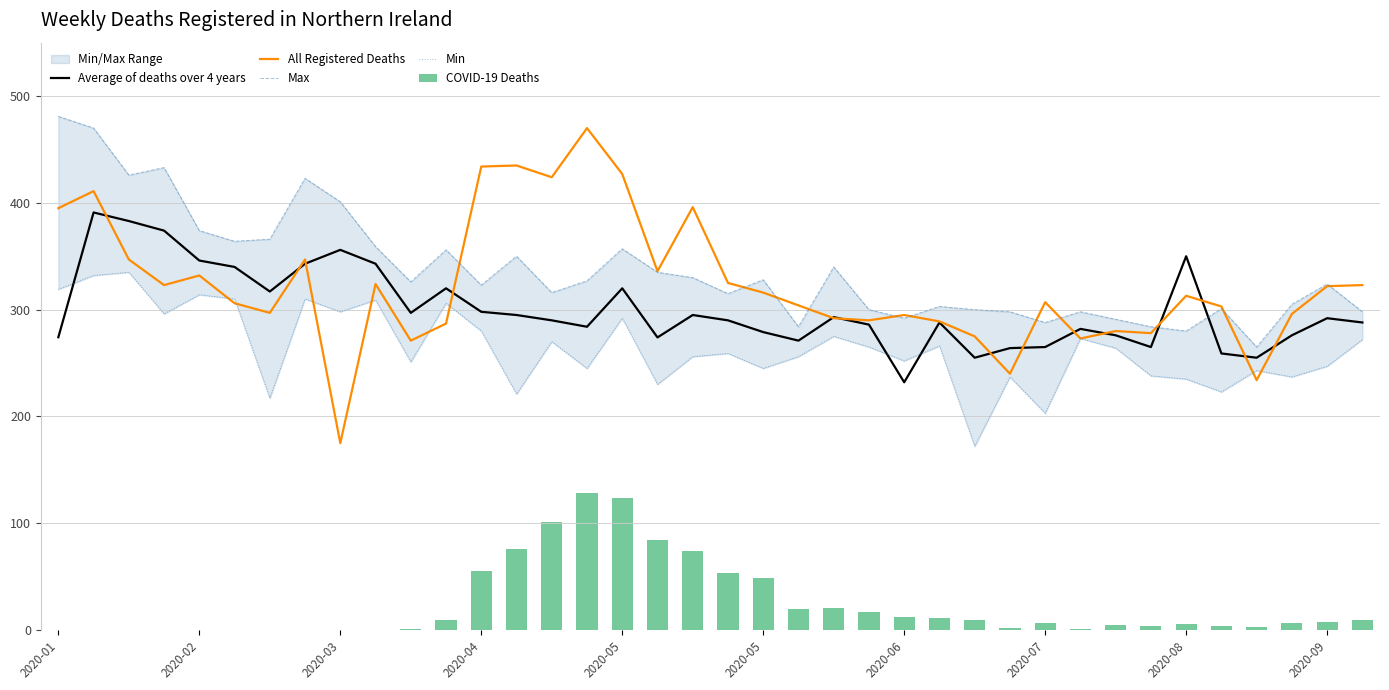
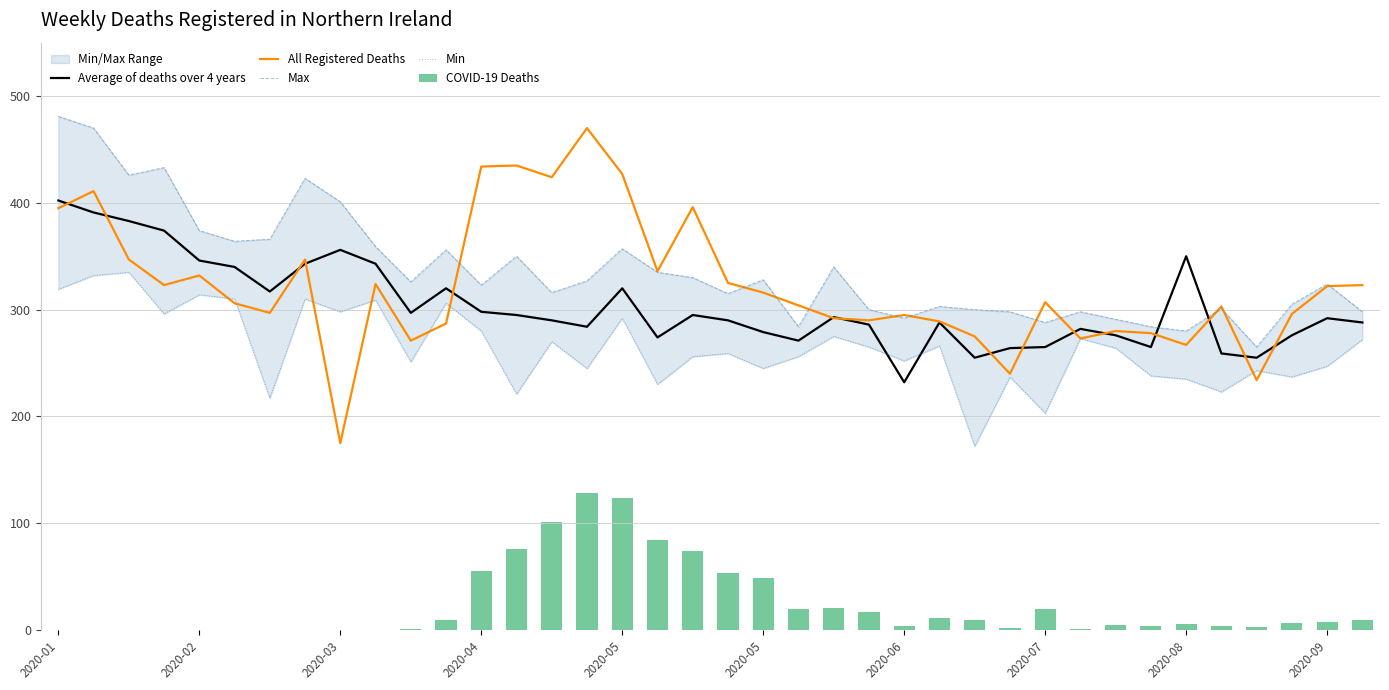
Average of deaths over 4 years, 2020-01: 274 -> 402
COVID-19 Deaths, 2020-06: 12 -> 4
COVID-19 Deaths, 2020-07: 7 -> 20
All Registered Deaths, 2020-08: 313 -> 267
